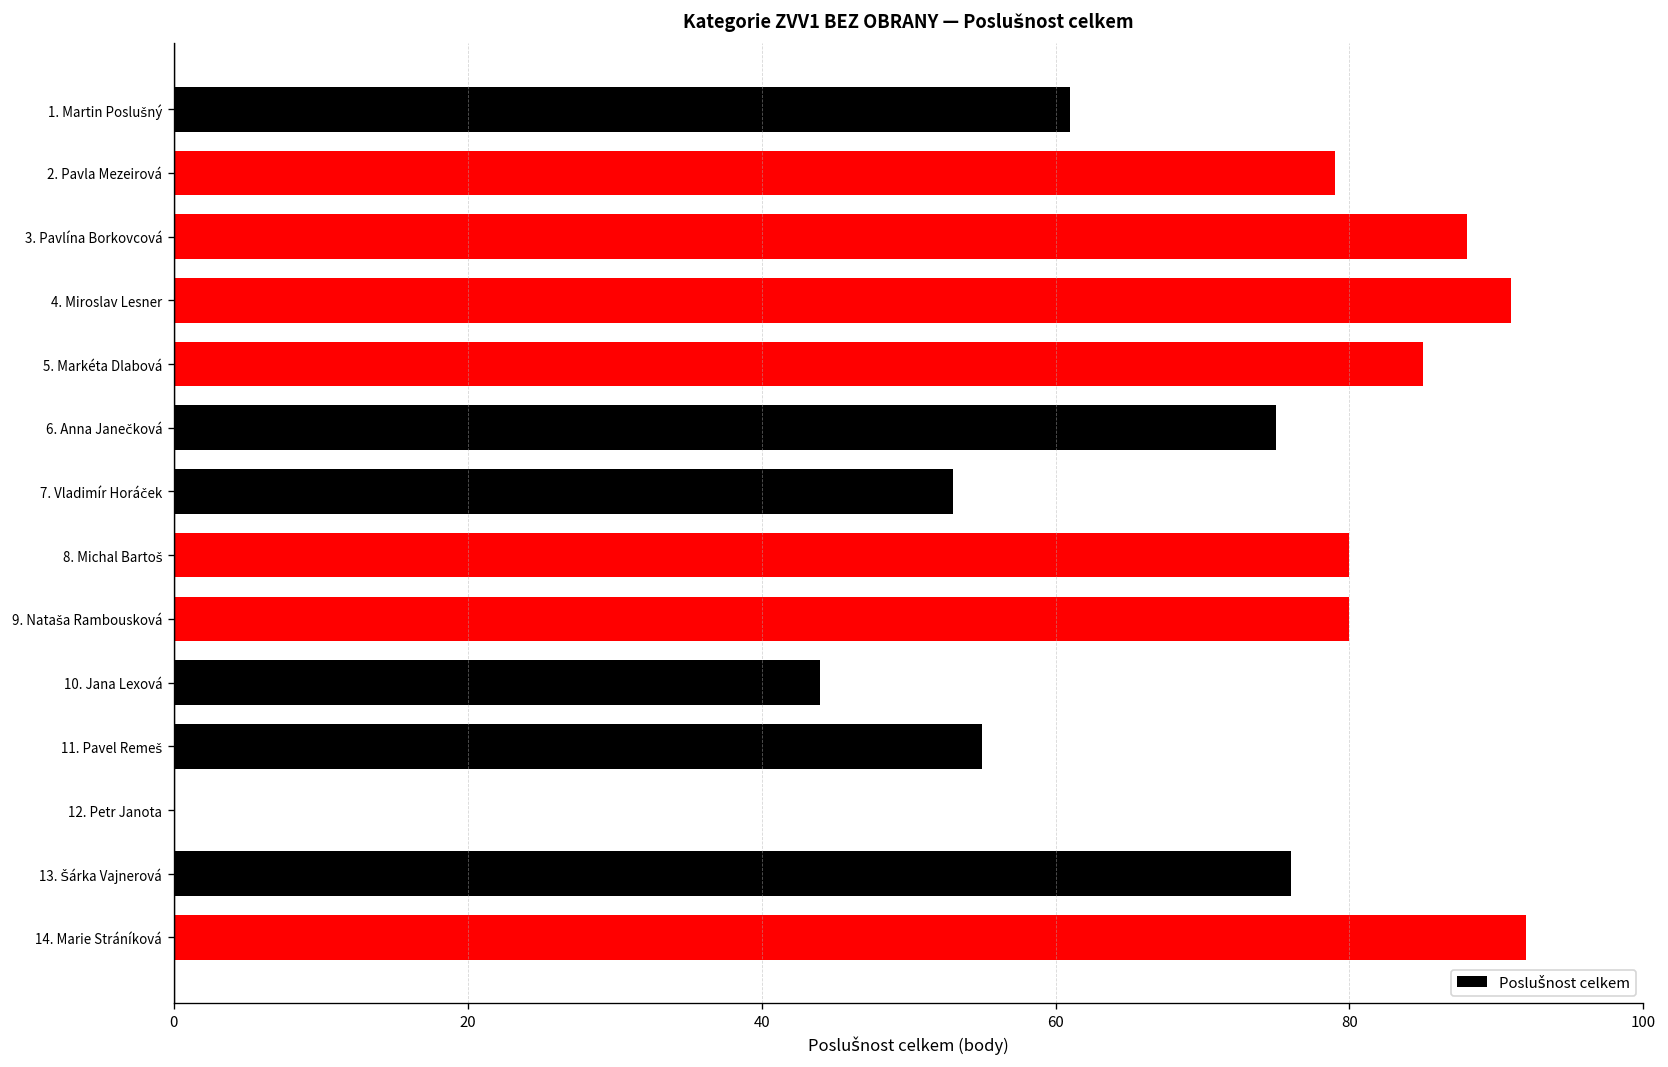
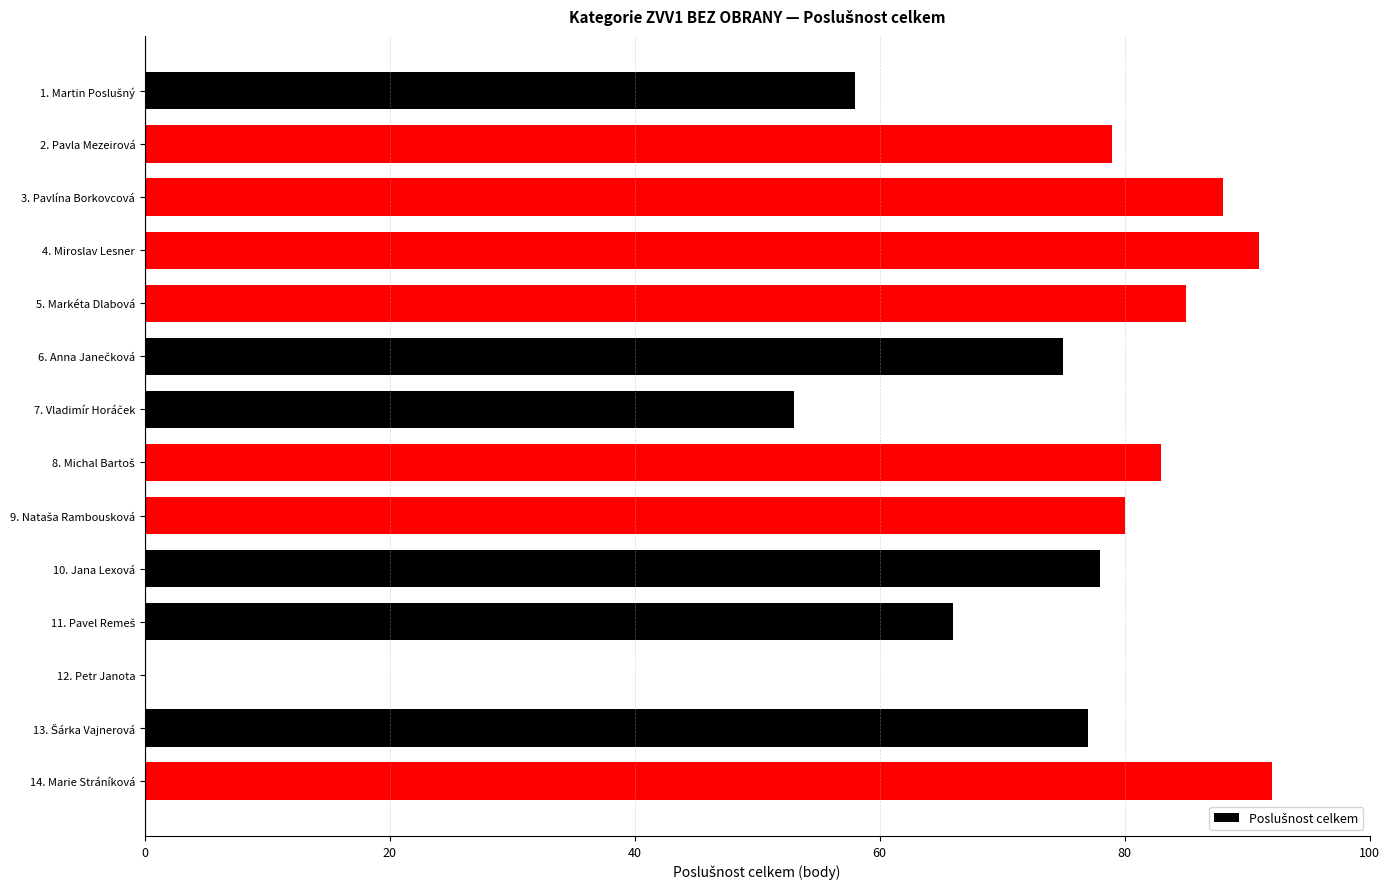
1. Martin Poslušný: 61 -> 58
8. Michal Bartoš: 80 -> 83
10. Jana Lexová: 44 -> 78
11. Pavel Remeš: 55 -> 66
13. Šárka Vajnerová: 76 -> 77
